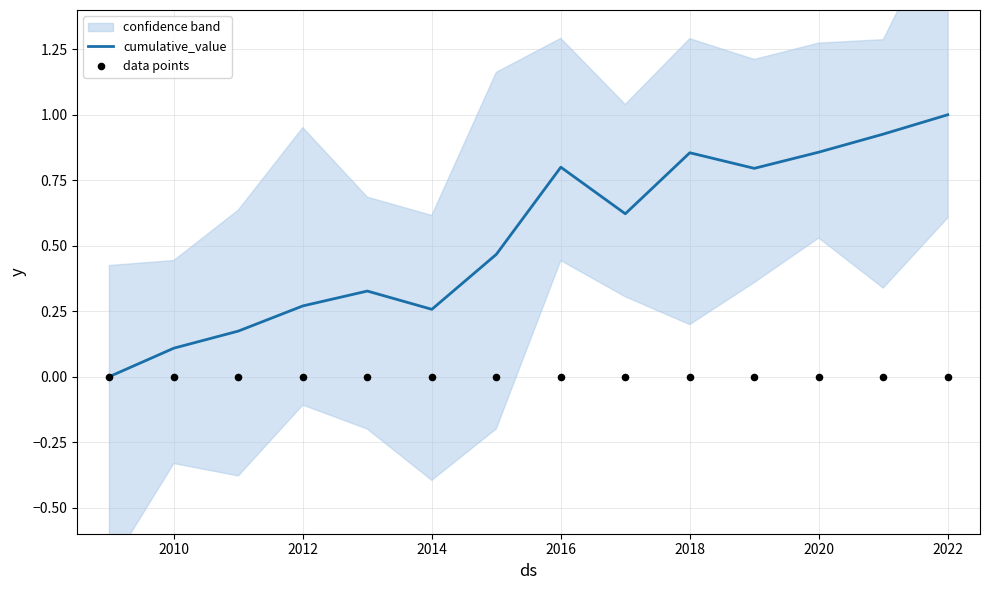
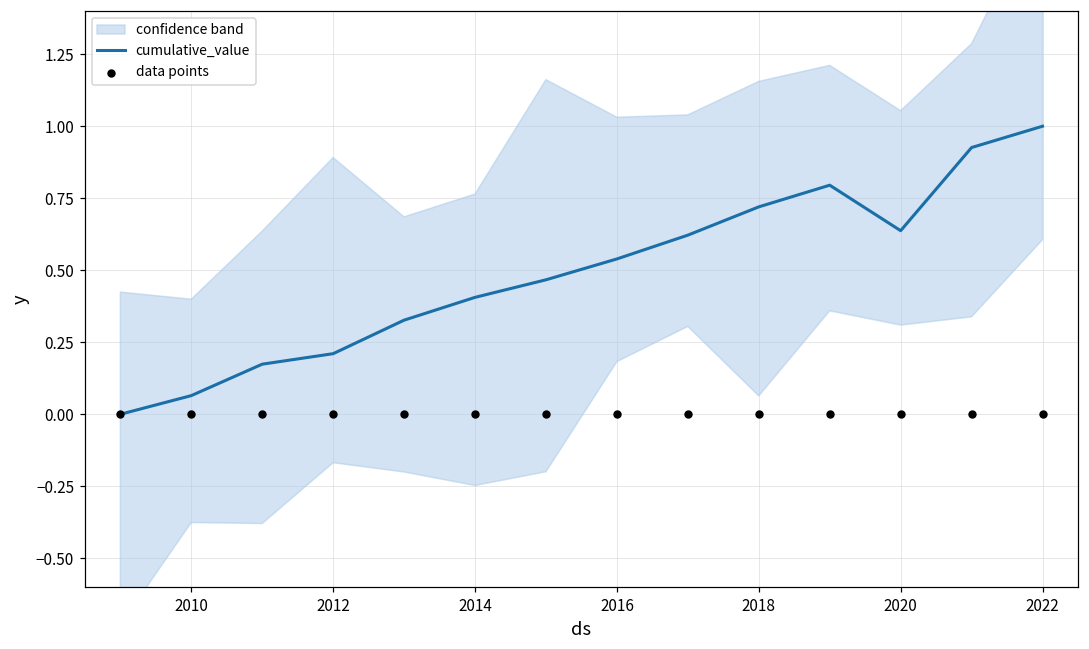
cumulative_value, 2010: 0.11 -> 0.06
cumulative_value, 2012: 0.27 -> 0.21
cumulative_value, 2014: 0.26 -> 0.41
cumulative_value, 2016: 0.80 -> 0.54
cumulative_value, 2018: 0.85 -> 0.72
cumulative_value, 2020: 0.86 -> 0.64
